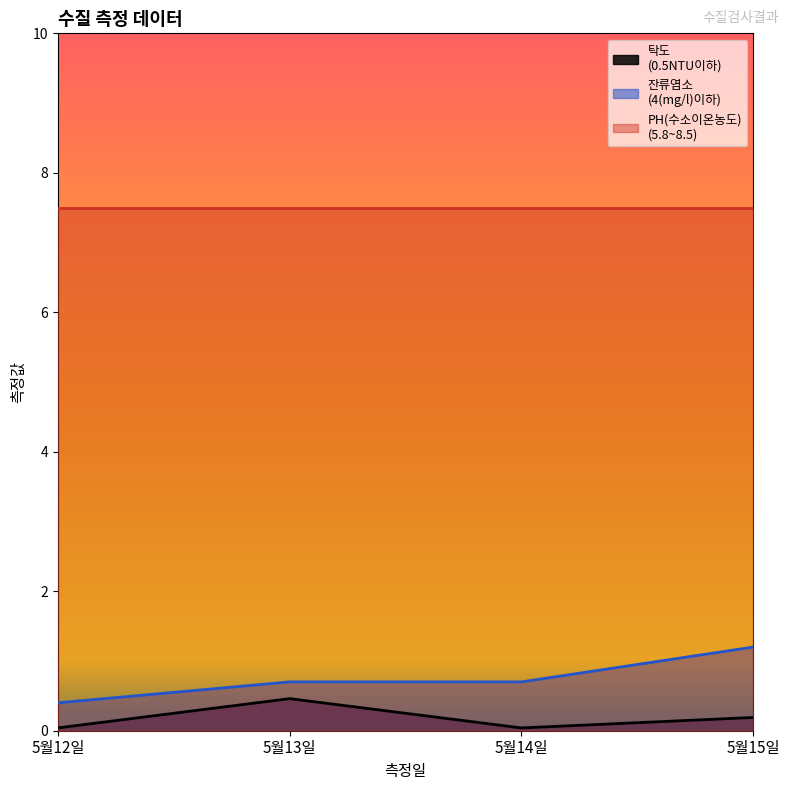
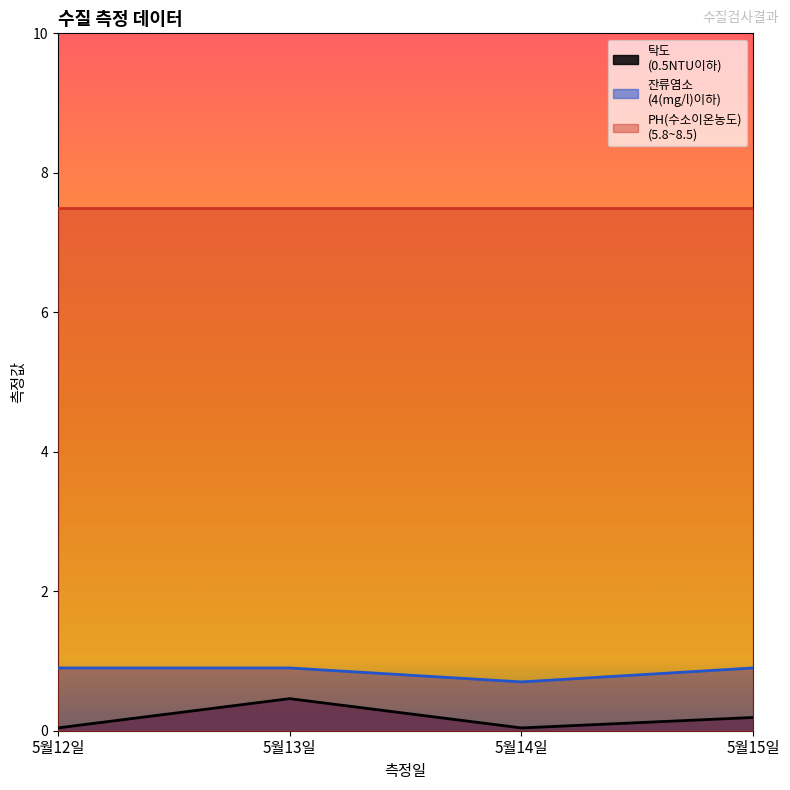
잔류염소 (4(mg/l)이하), 5월12일: 0.4 -> 0.9
잔류염소 (4(mg/l)이하), 5월13일: 0.7 -> 0.9
잔류염소 (4(mg/l)이하), 5월15일: 1.2 -> 0.9
